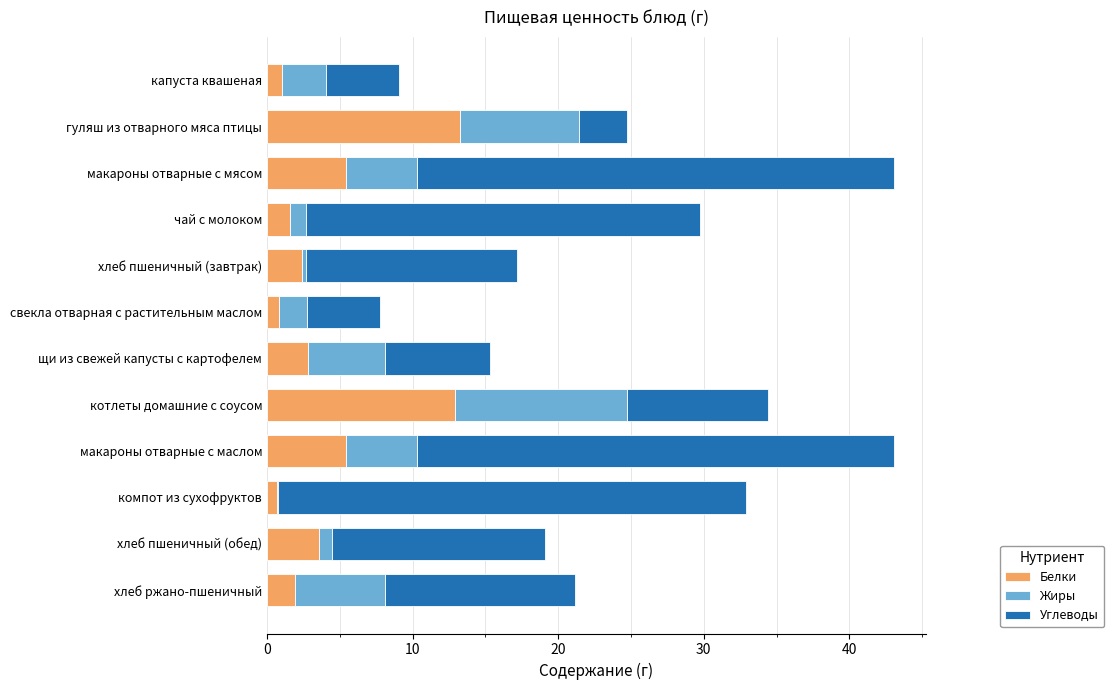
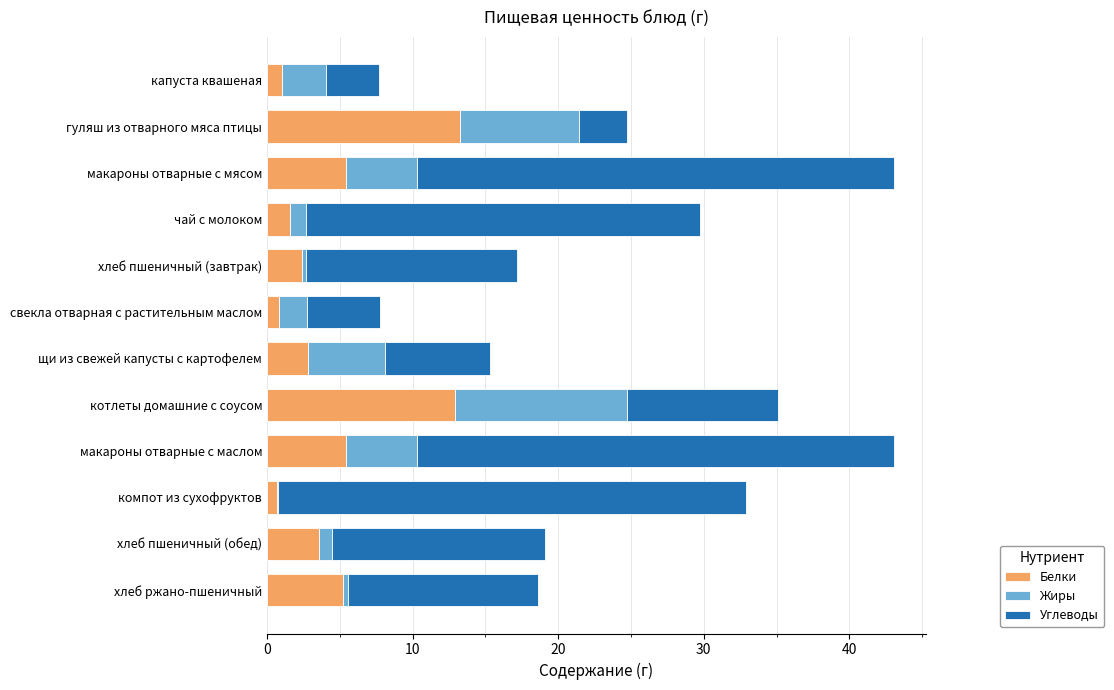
Углеводы, капуста квашеная: 5.1 -> 3.7
Углеводы, котлеты домашние с соусом: 9.7 -> 10.4
Белки, хлеб ржано-пшеничный: 1.9 -> 5.2
Жиры, хлеб ржано-пшеничный: 6.2 -> 0.3
